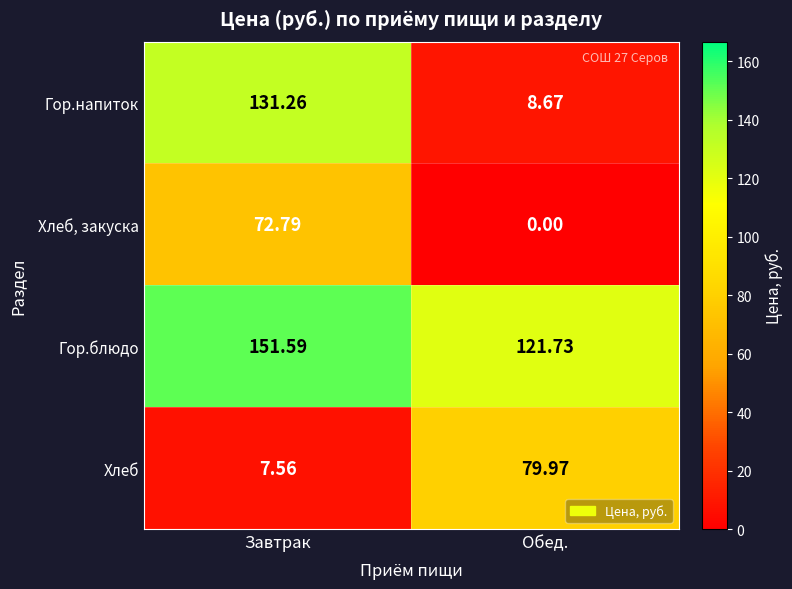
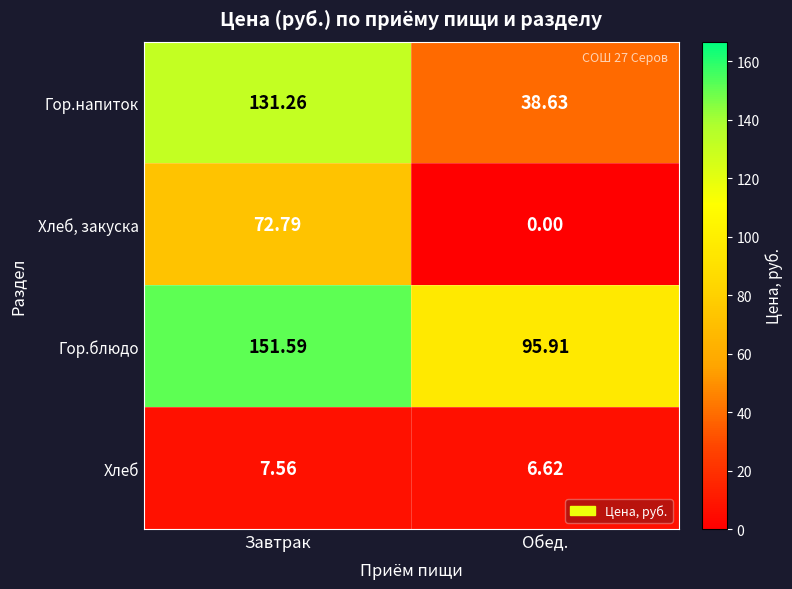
Гор.напиток, Обед.: 8.67 -> 38.63
Гор.блюдо, Обед.: 121.73 -> 95.91
Хлеб, Обед.: 79.97 -> 6.62
